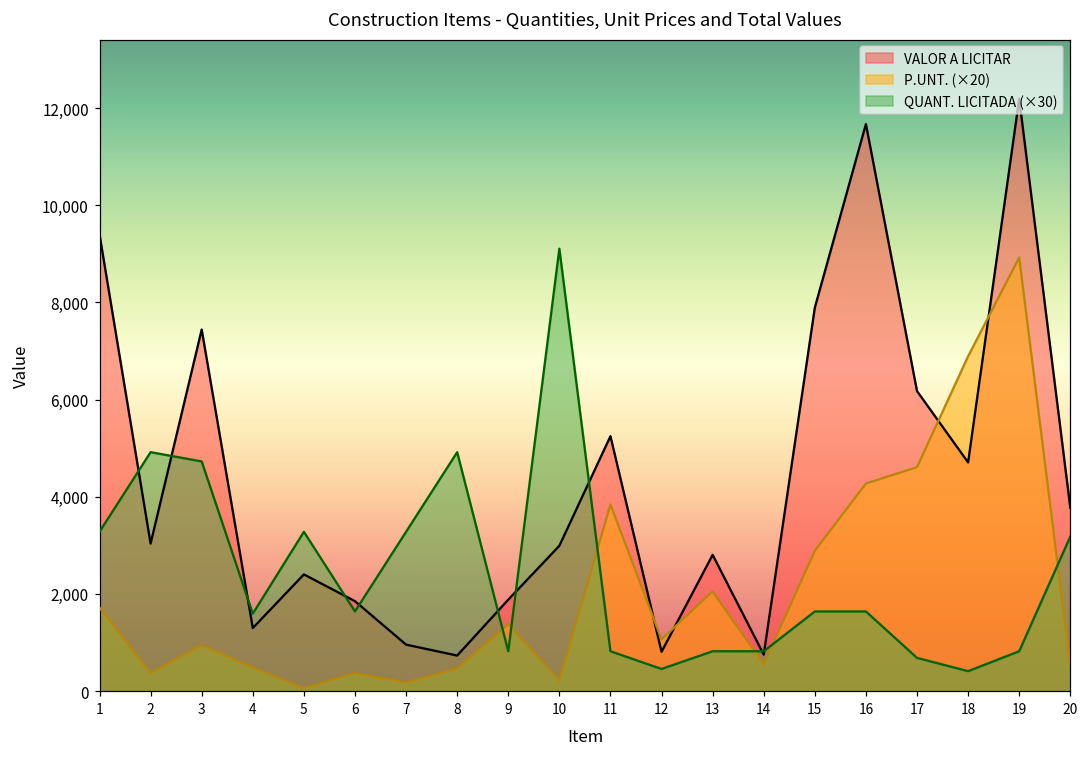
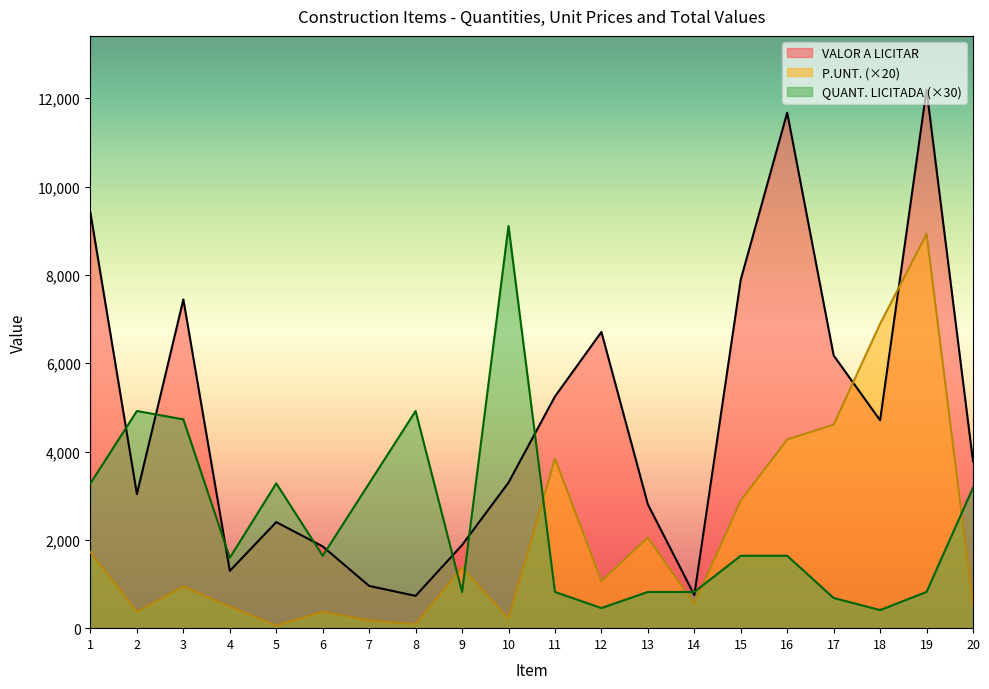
P.UNT. (×20), 8: 500 -> 100
VALOR A LICITAR, 10: 3,000 -> 3,300
VALOR A LICITAR, 12: 800 -> 6,700
